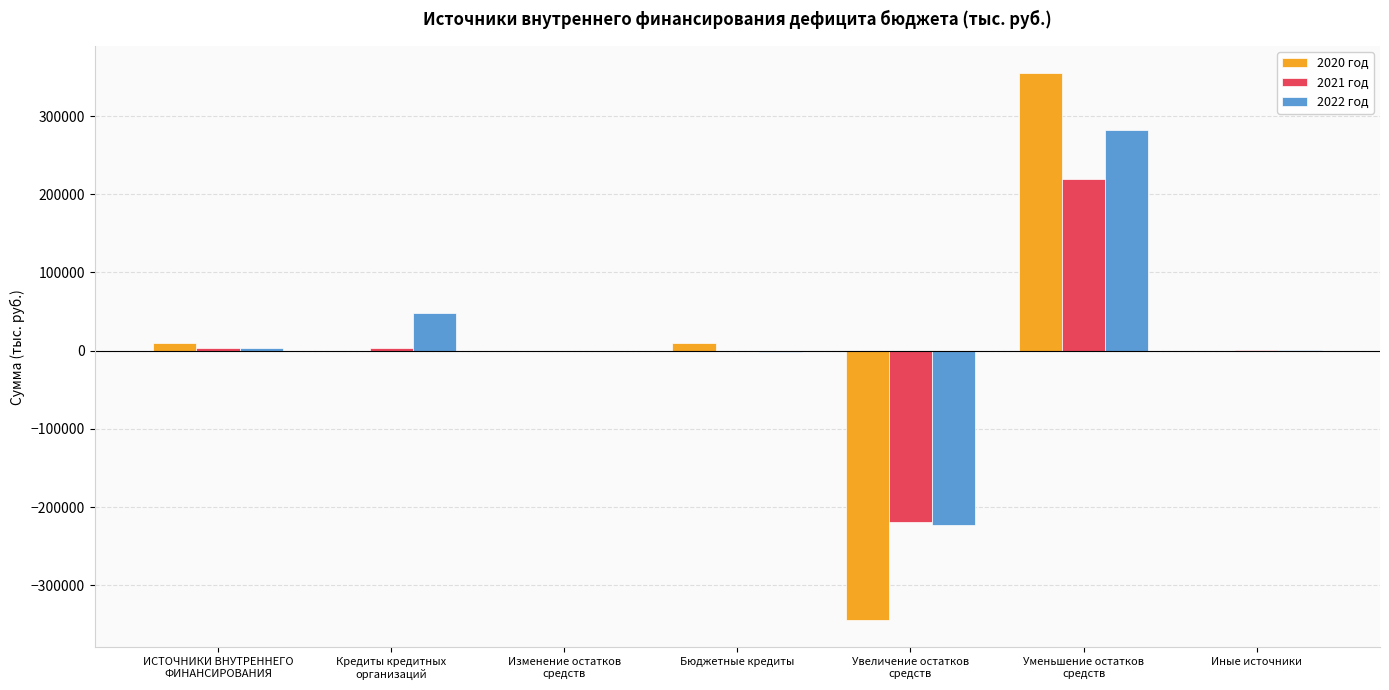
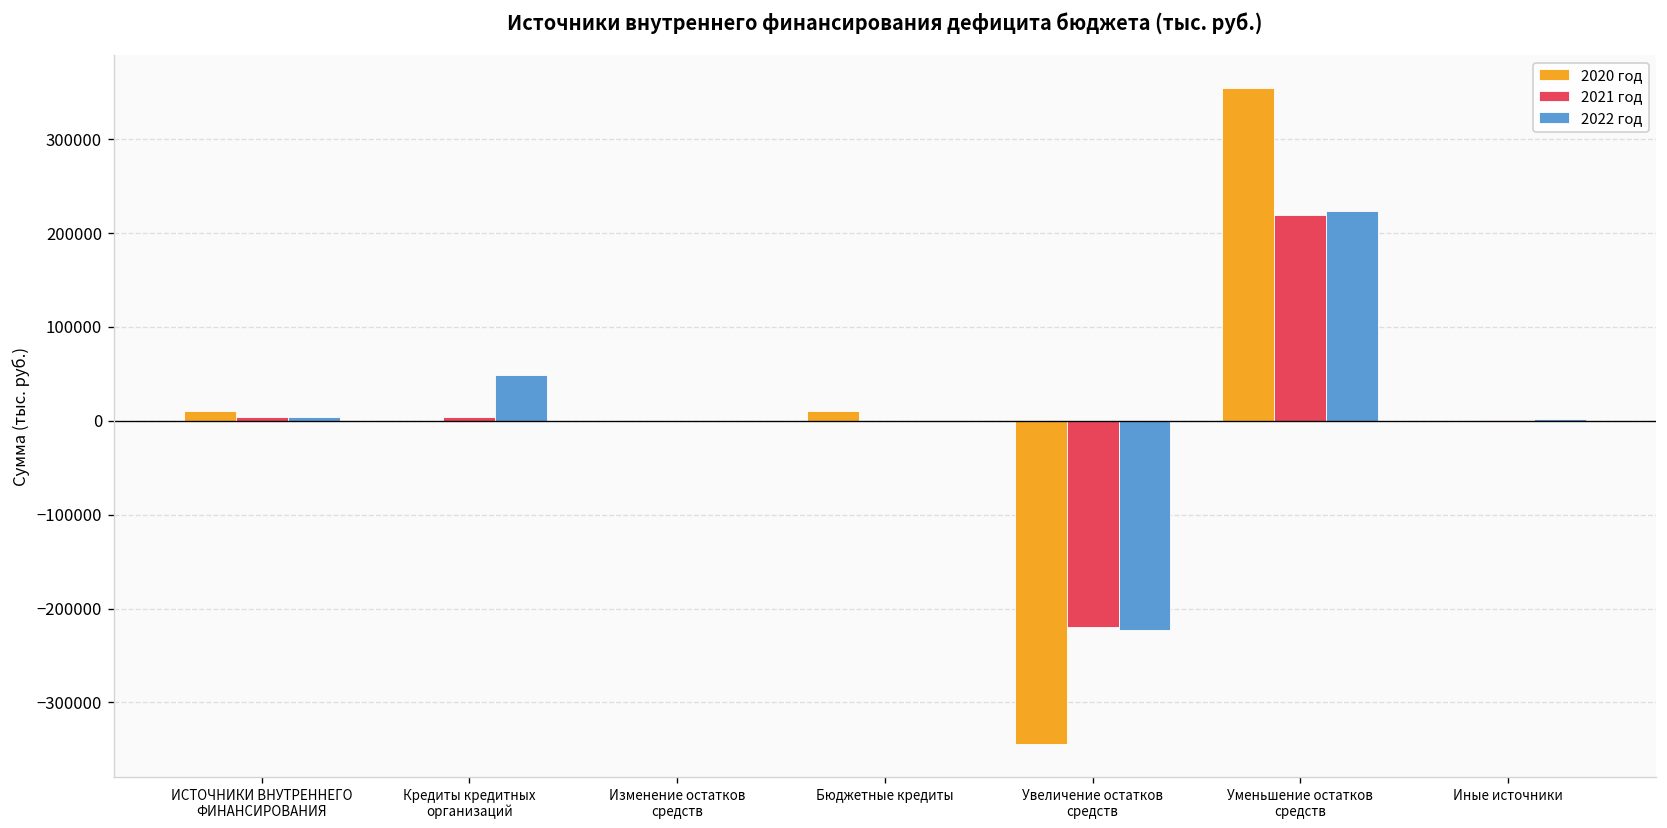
2022 год, Уменьшение остатков средств: 280000 -> 220000
